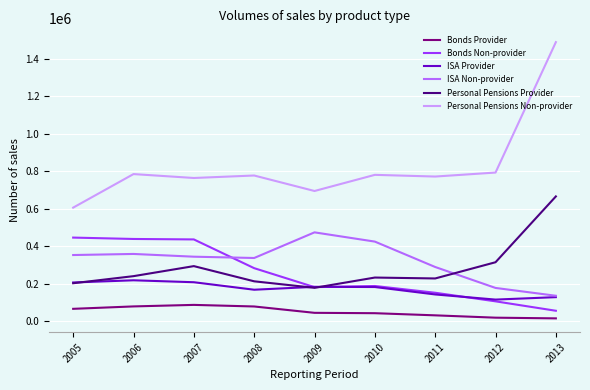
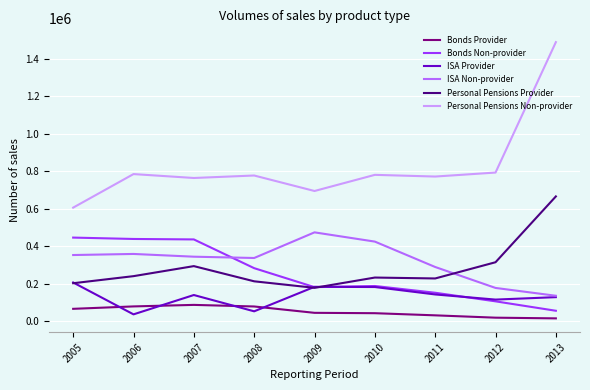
ISA Provider, 2006: 220000 -> 40000
ISA Provider, 2007: 210000 -> 140000
ISA Provider, 2008: 170000 -> 50000
